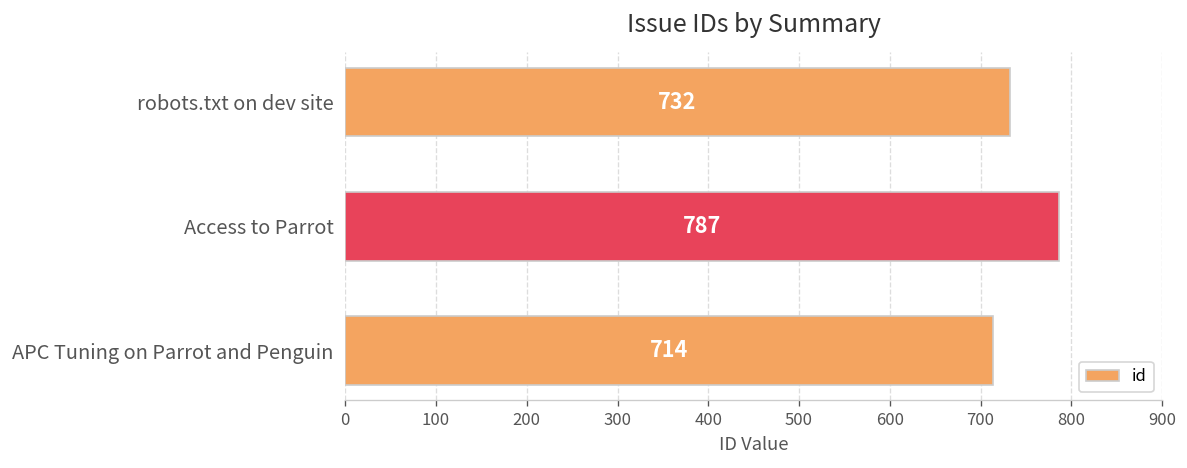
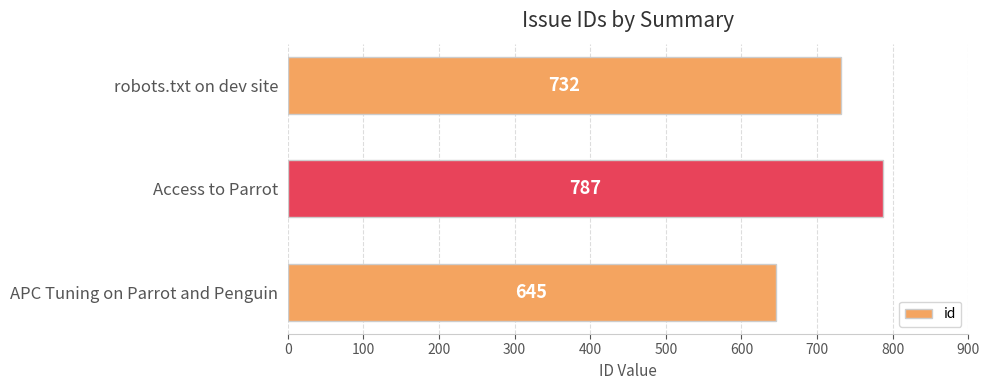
APC Tuning on Parrot and Penguin: 714 -> 645
